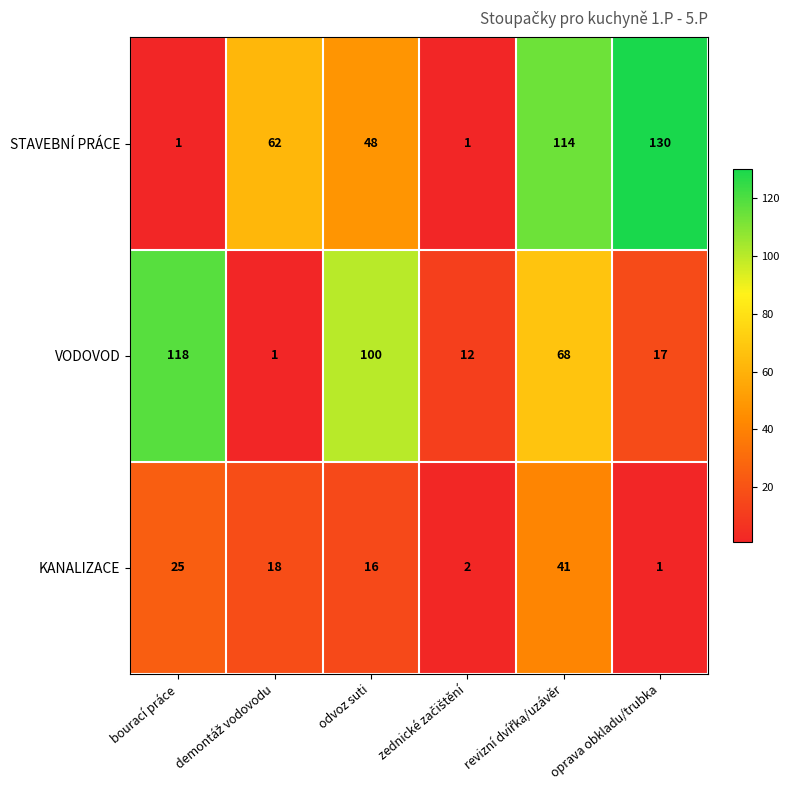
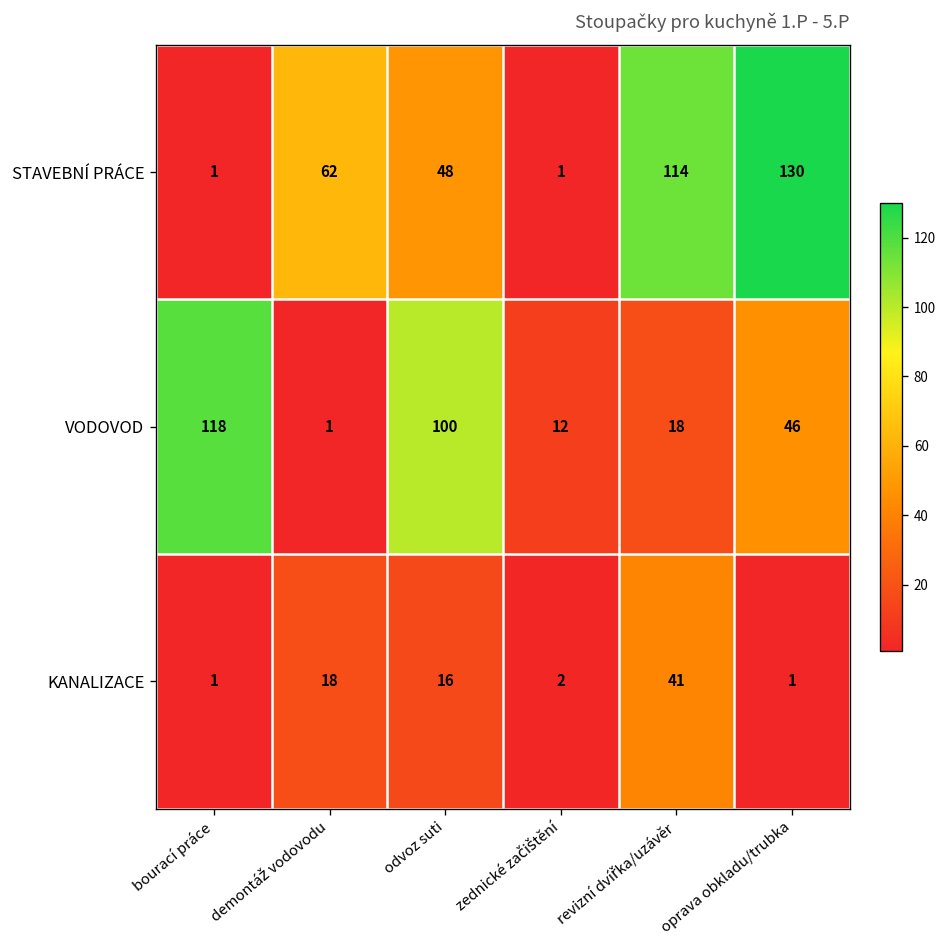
VODOVOD, revizní dvířka/uzávěr: 68 -> 18
VODOVOD, oprava obkladu/trubka: 17 -> 46
KANALIZACE, bourací práce: 25 -> 1
